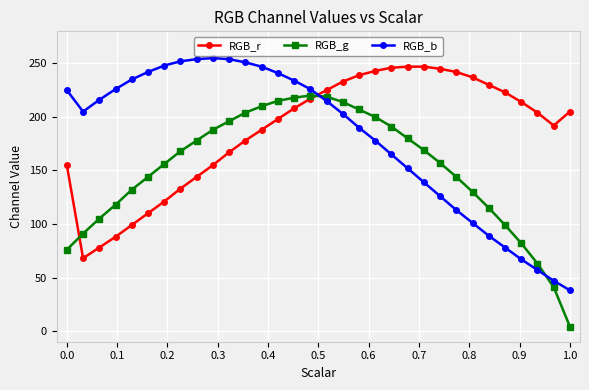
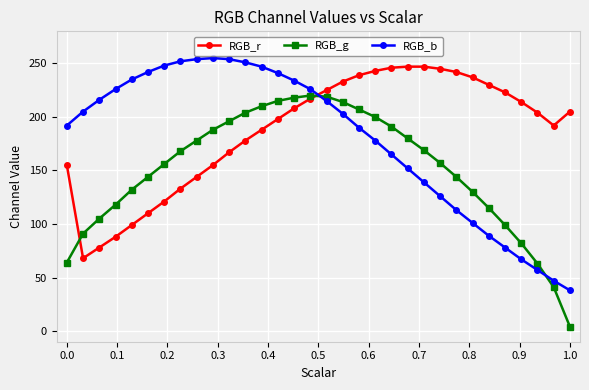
RGB_g, 0.0: 76 -> 64
RGB_b, 0.0: 225 -> 192
